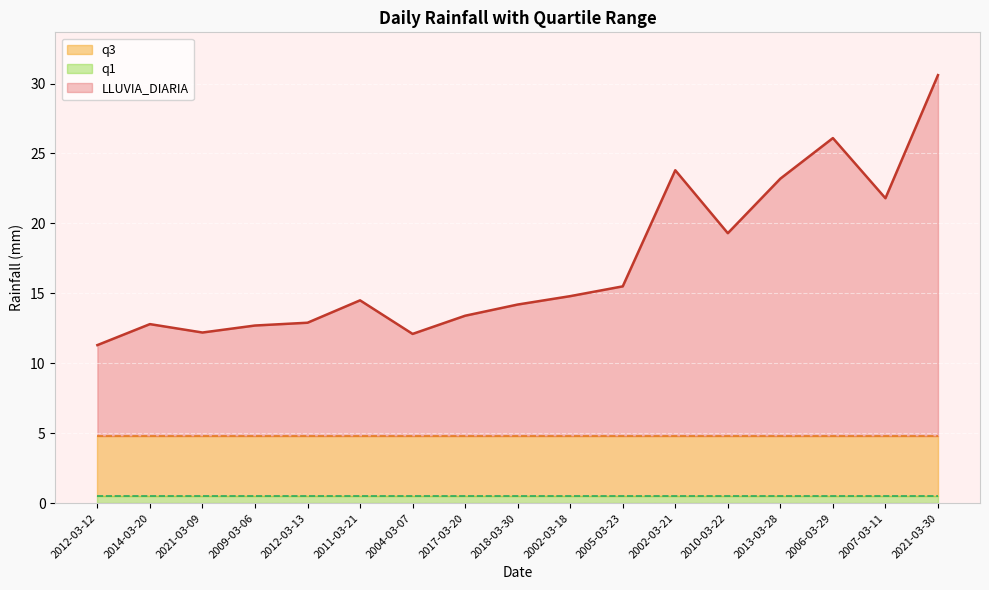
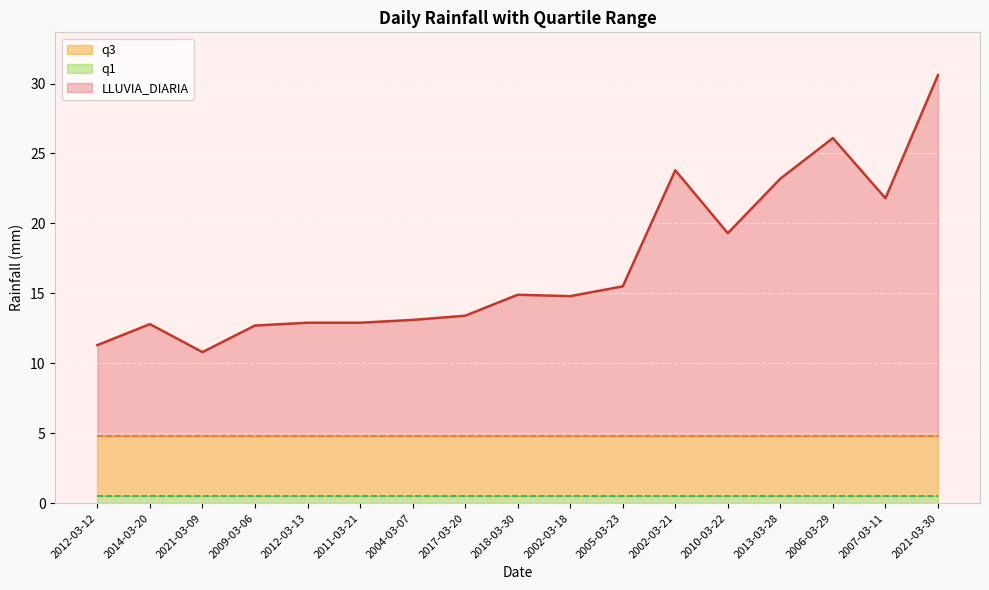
LLUVIA_DIARIA, 2021-03-09: 12.2 -> 10.8
LLUVIA_DIARIA, 2011-03-21: 14.5 -> 12.9
LLUVIA_DIARIA, 2004-03-07: 12.1 -> 13.1
LLUVIA_DIARIA, 2018-03-30: 14.2 -> 14.9
